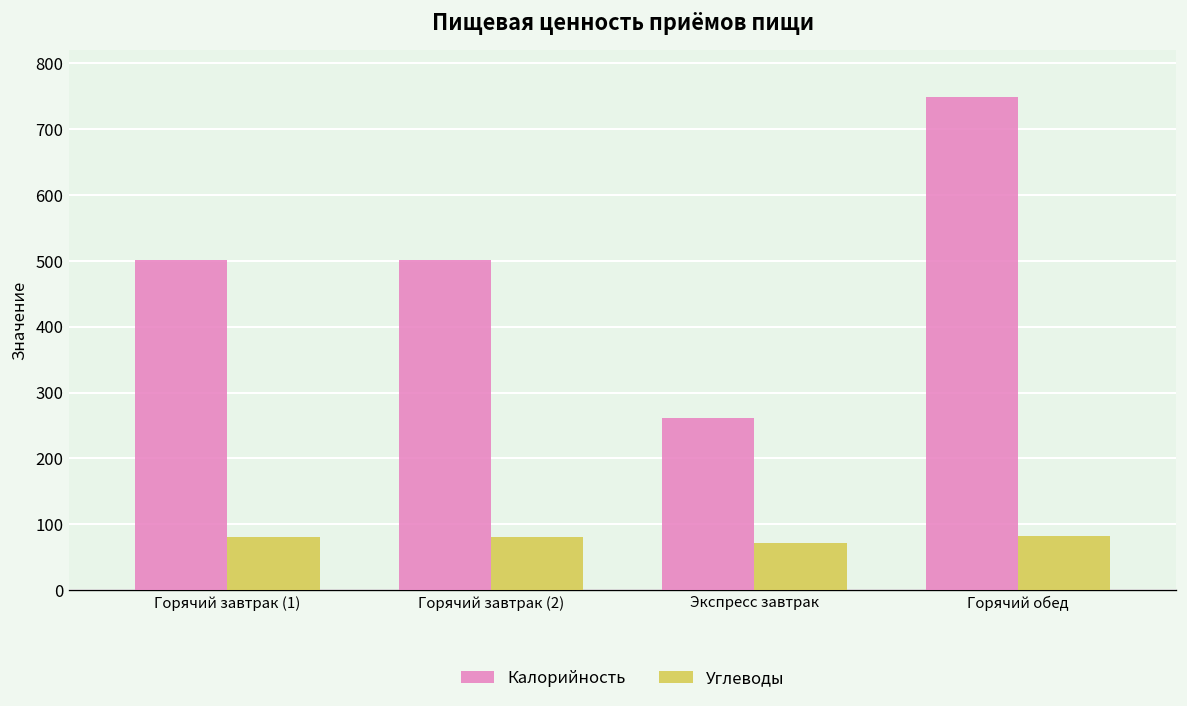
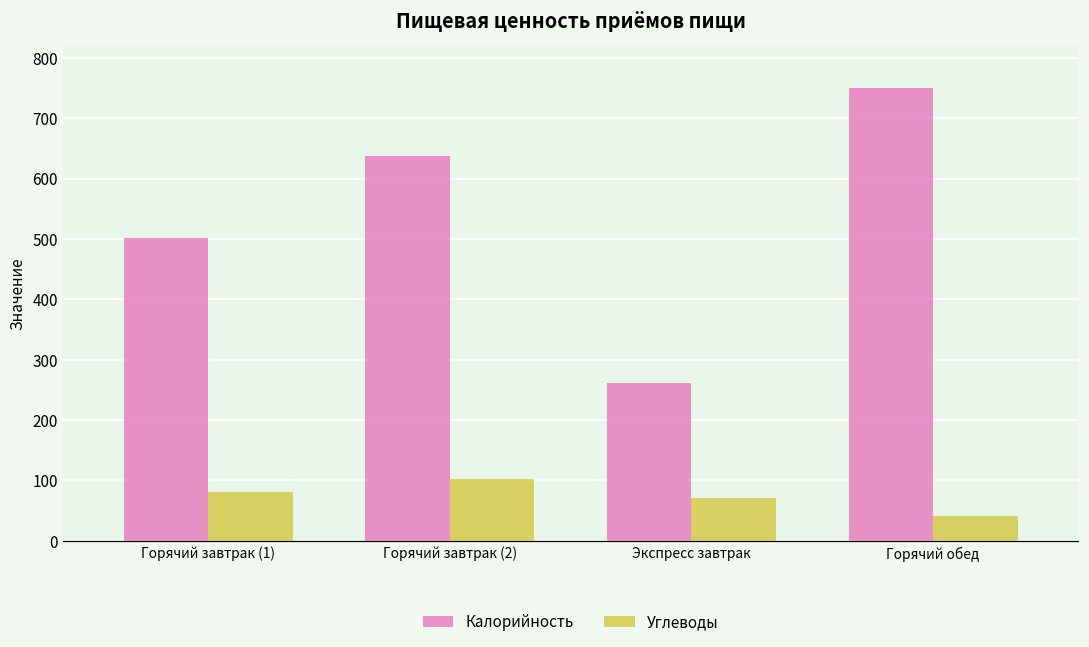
Калорийность, Горячий завтрак (2): 500 -> 640
Углеводы, Горячий завтрак (2): 80 -> 100
Углеводы, Горячий обед: 80 -> 40
